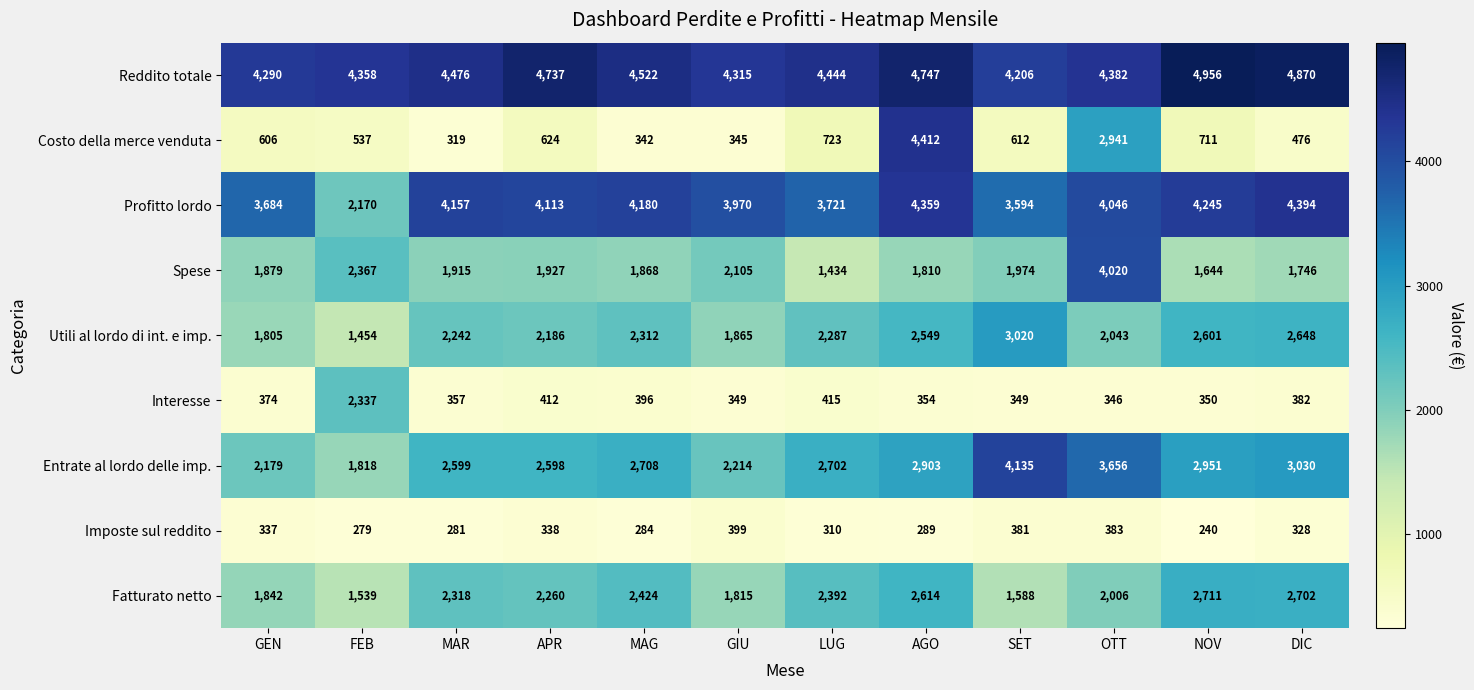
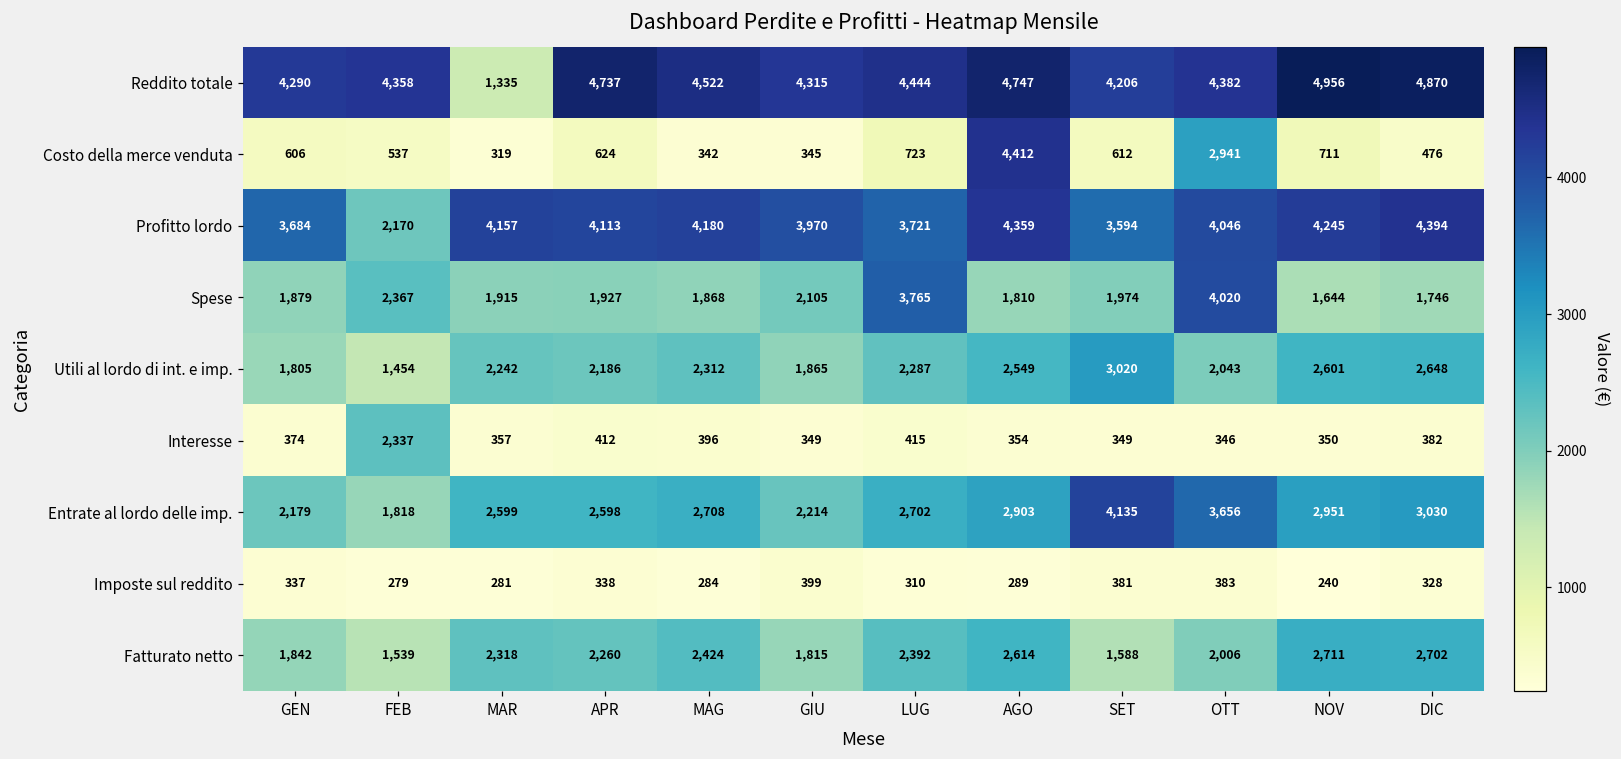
Reddito totale, MAR: 4,476 -> 1,335
Spese, LUG: 1,434 -> 3,765
